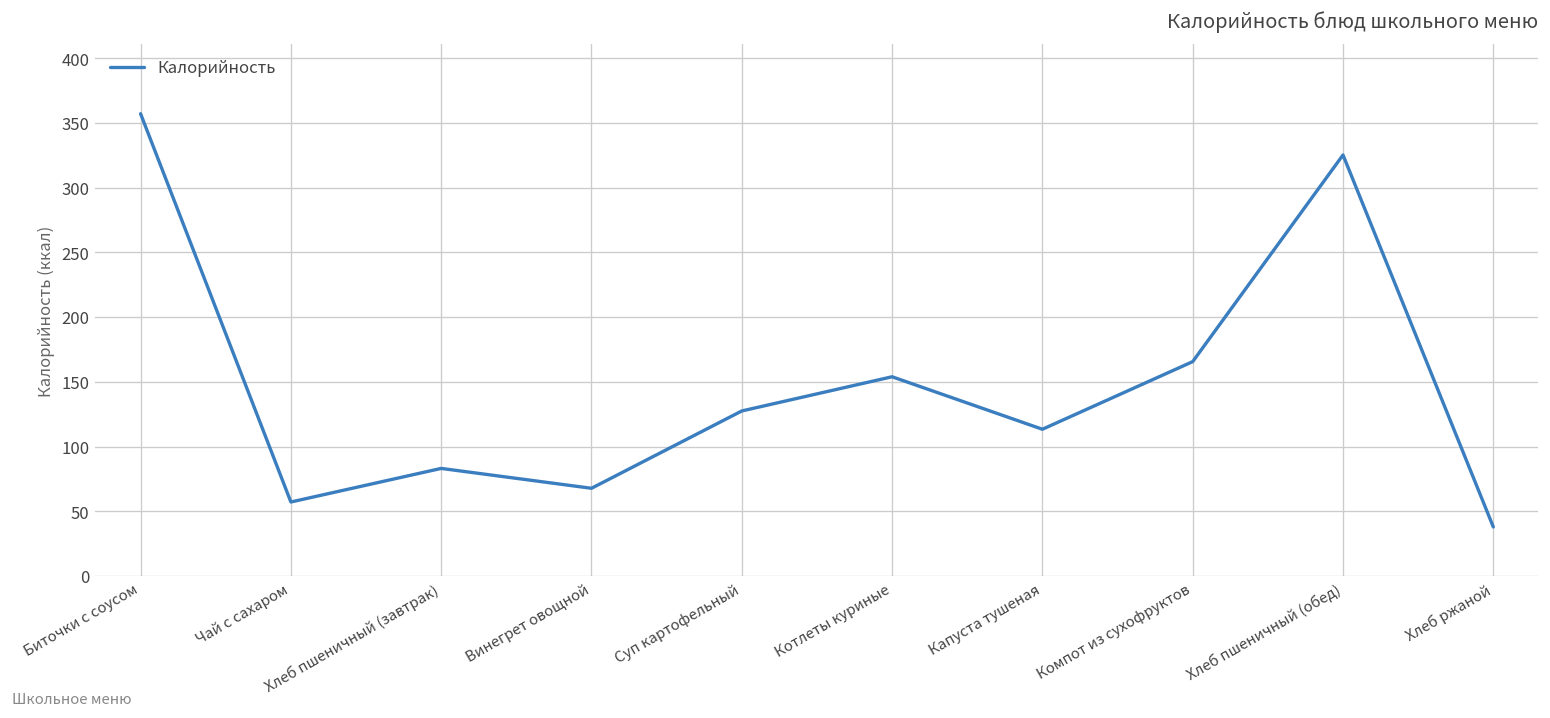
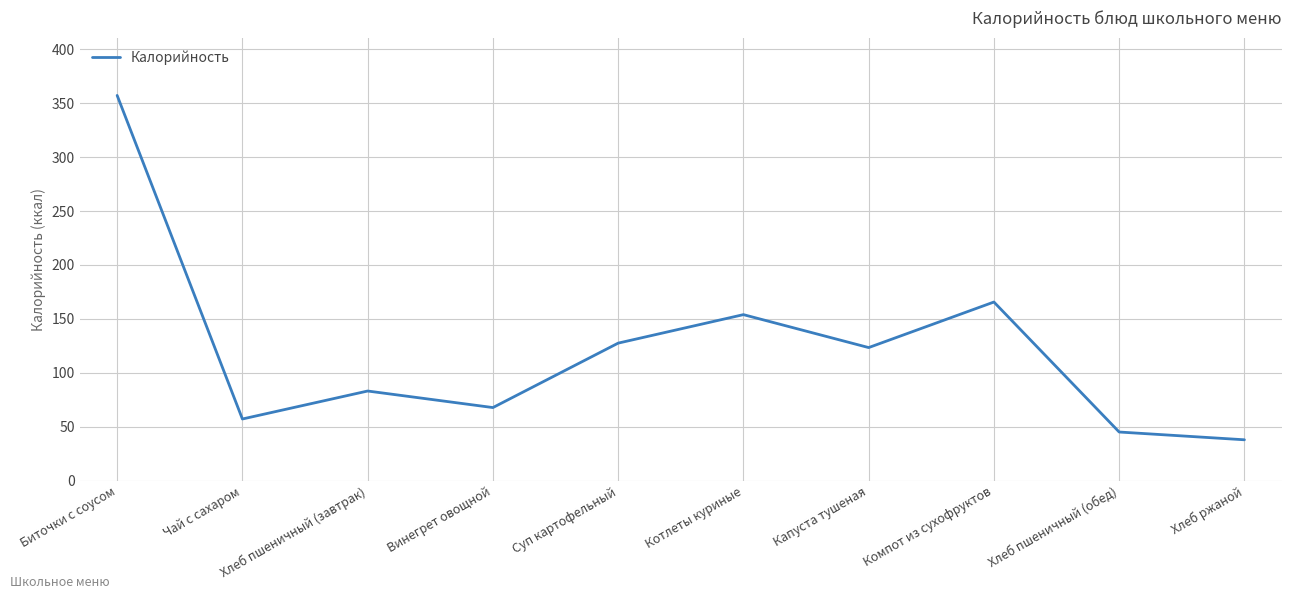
Капуста тушеная: 113 -> 123
Хлеб пшеничный (обед): 325 -> 45
